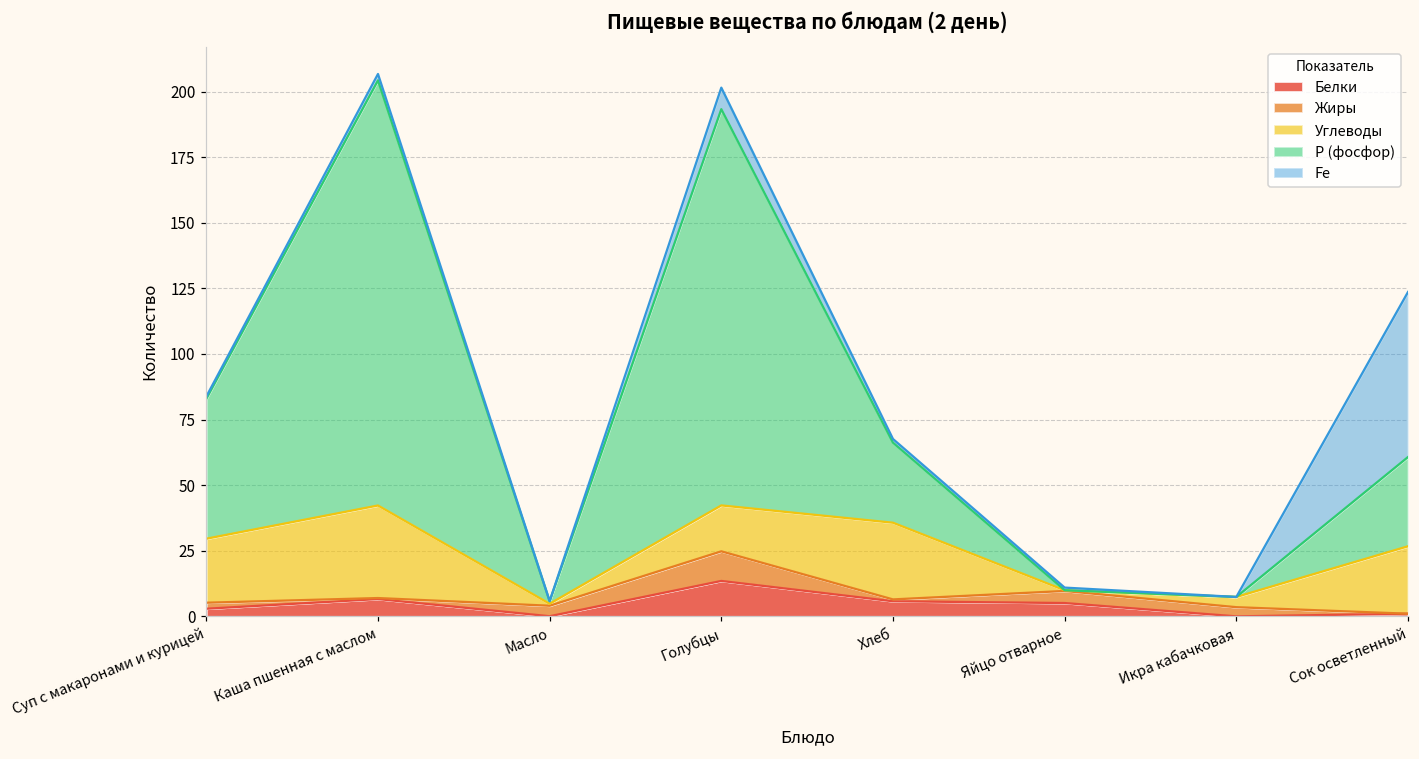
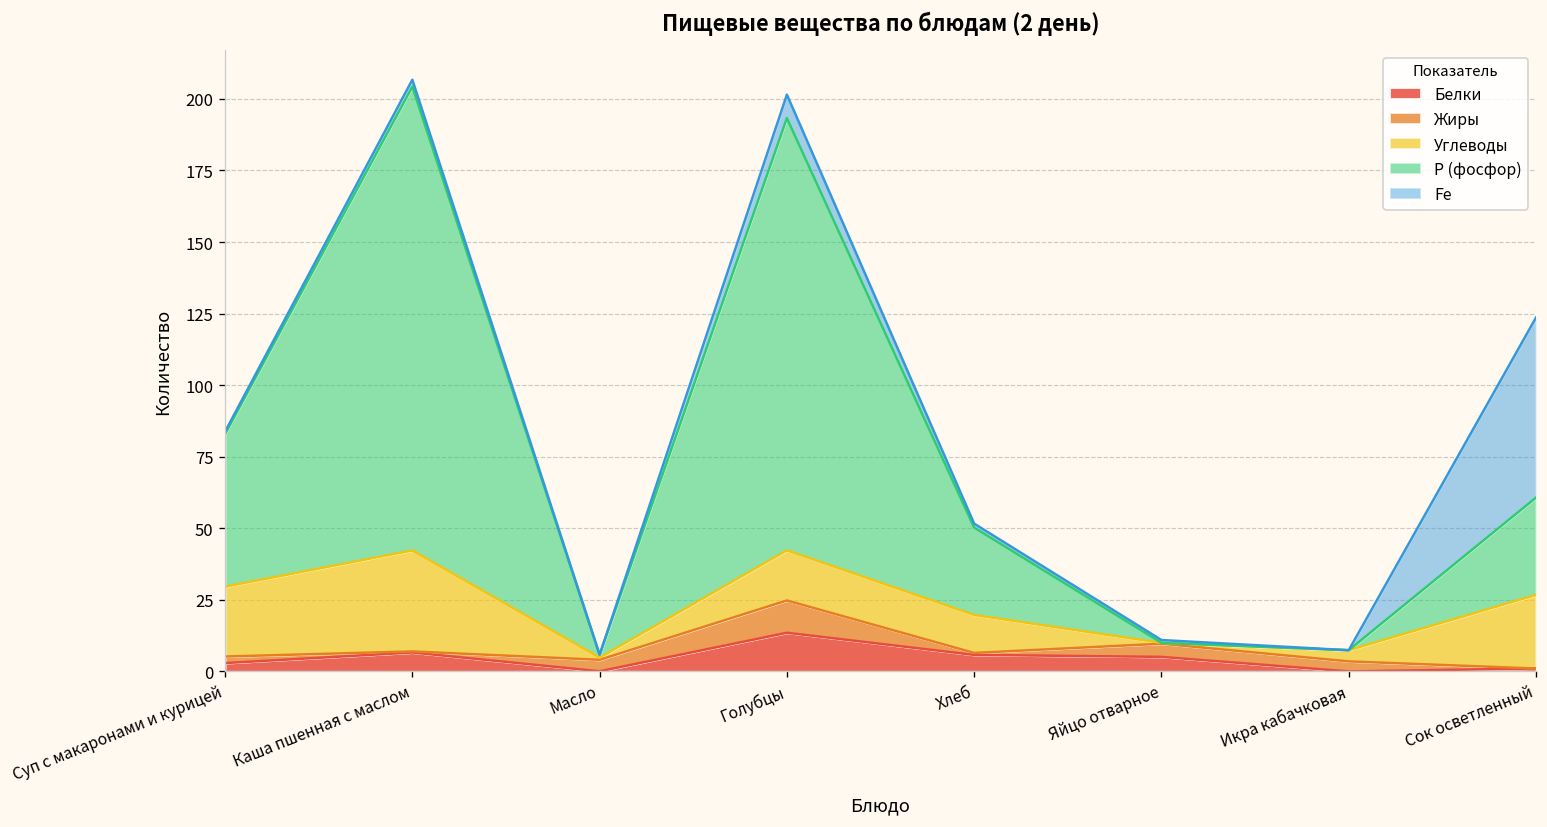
Углеводы, Хлеб: 29 -> 13
